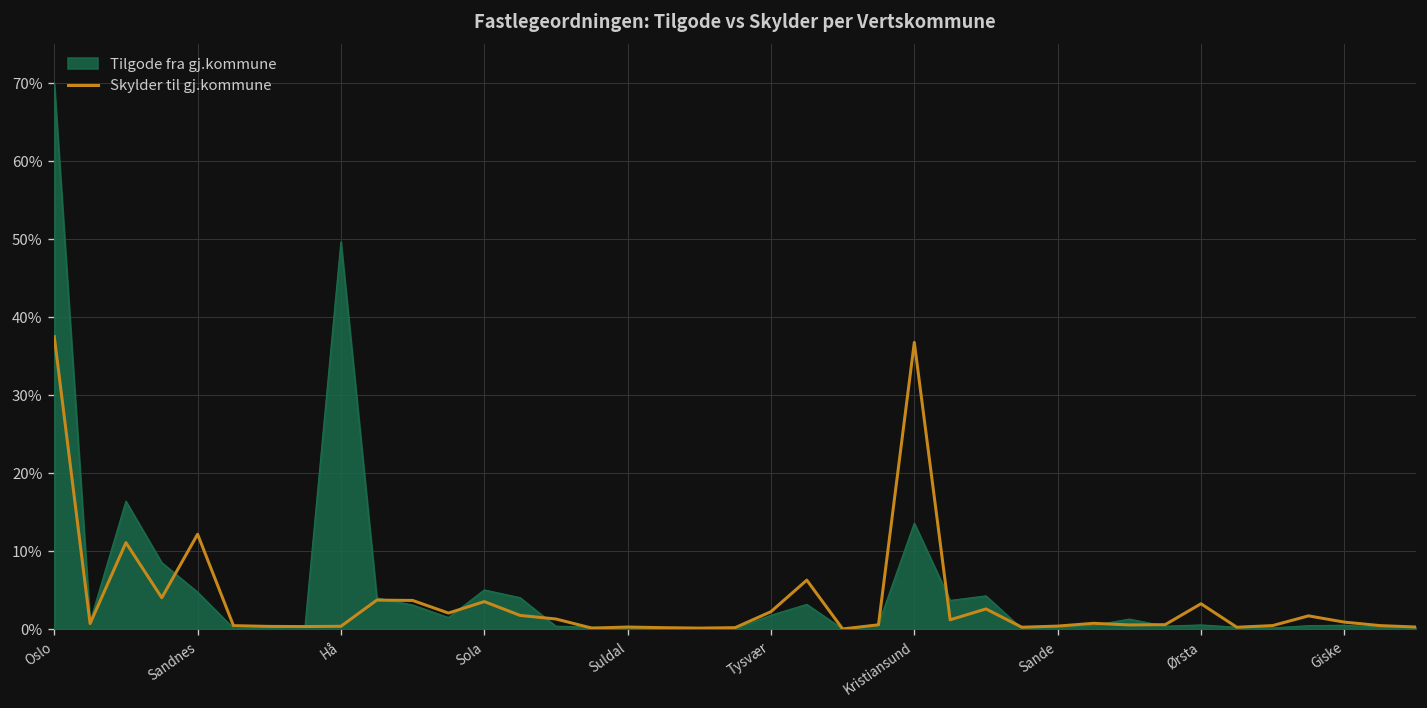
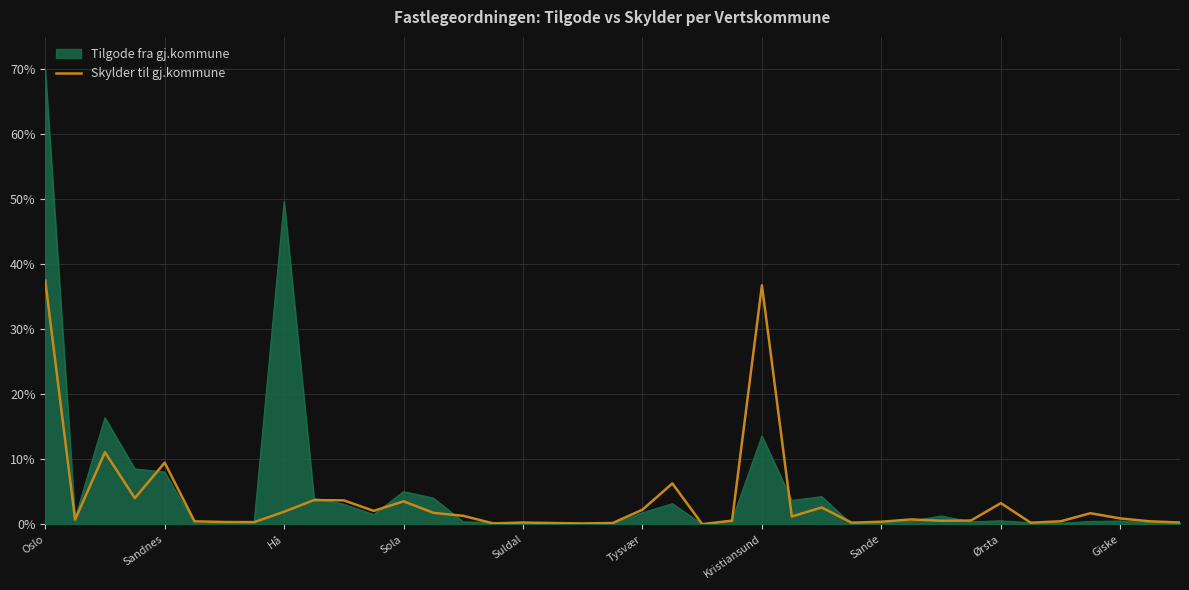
Tilgode fra gj.kommune, Sandnes: 5% -> 8%
Skylder til gj.kommune, Sandnes: 12% -> 9%
Skylder til gj.kommune, Hå: 0% -> 2%
